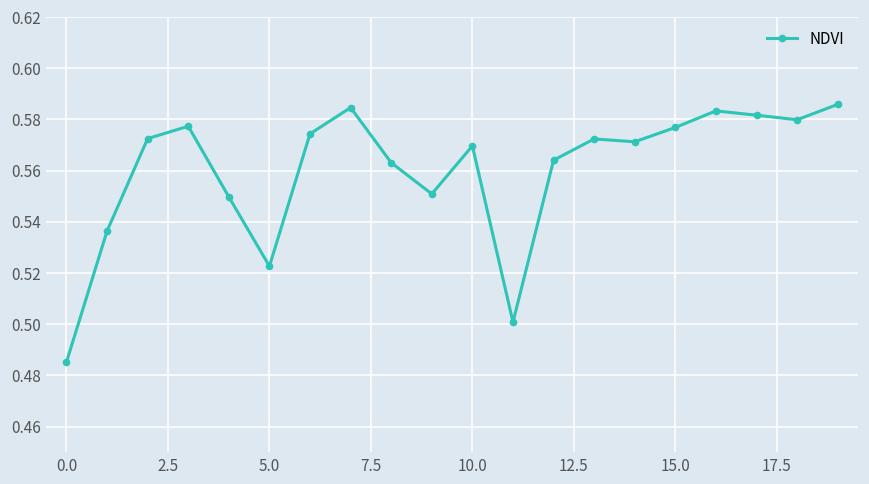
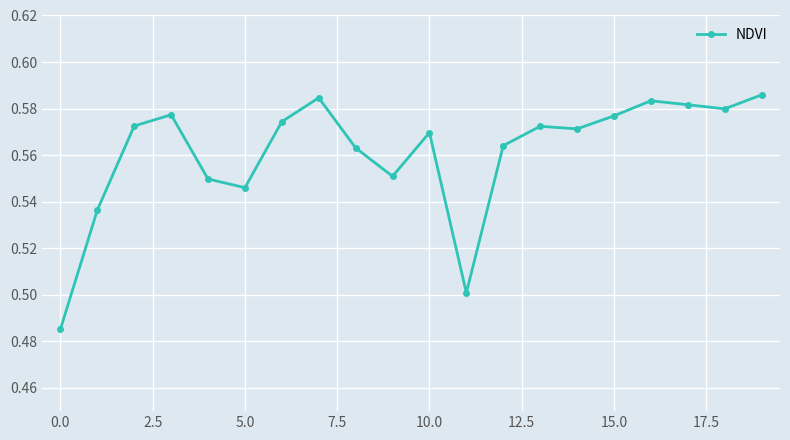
5.0: 0.523 -> 0.546
